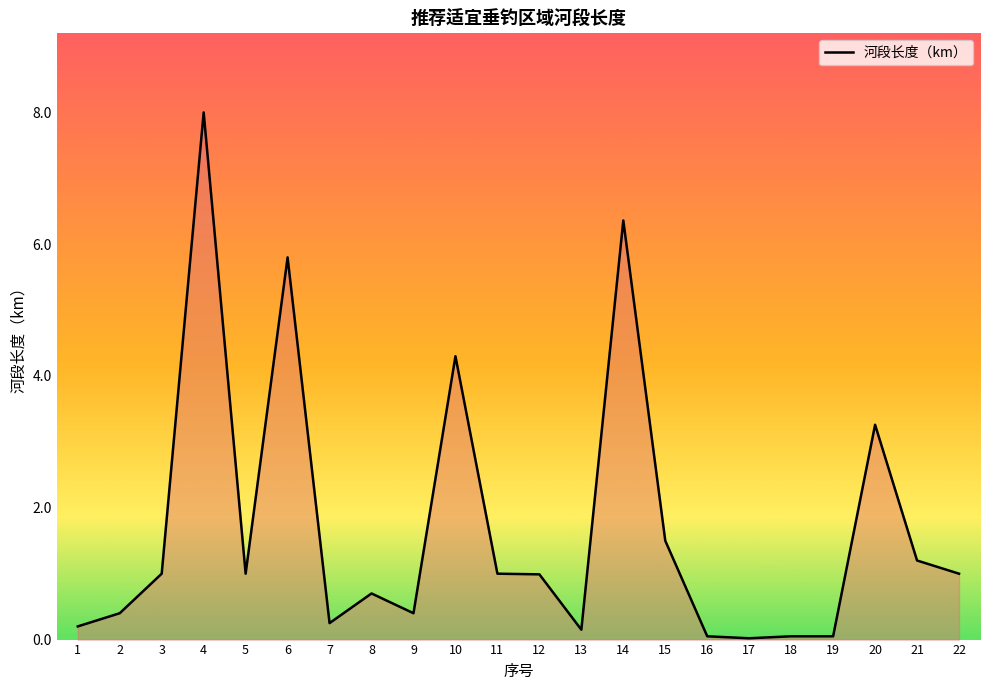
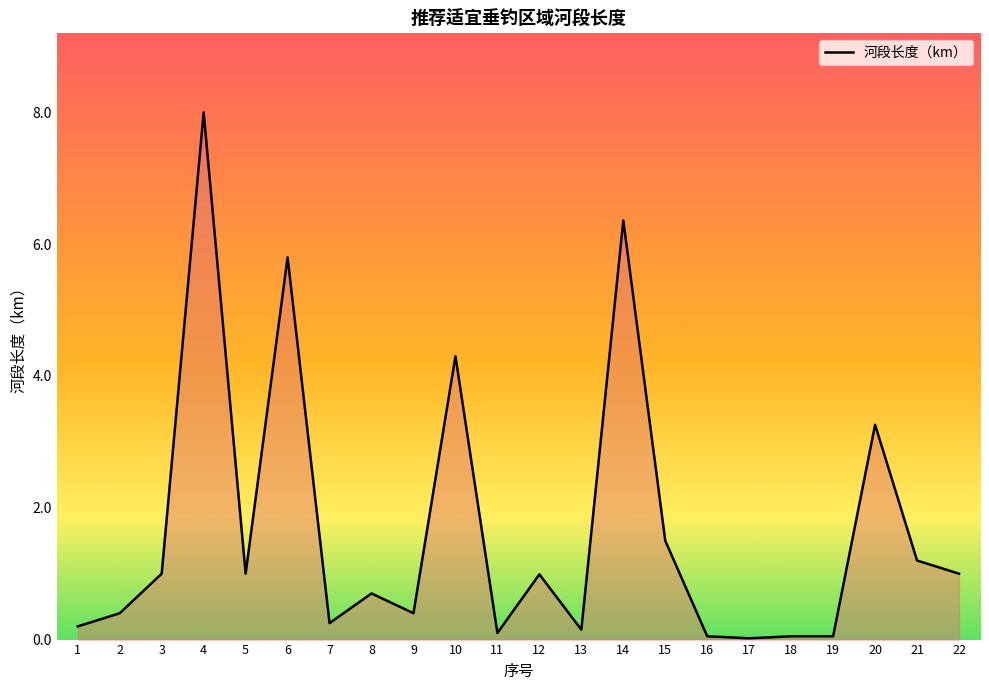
11: 1.0 -> 0.1
